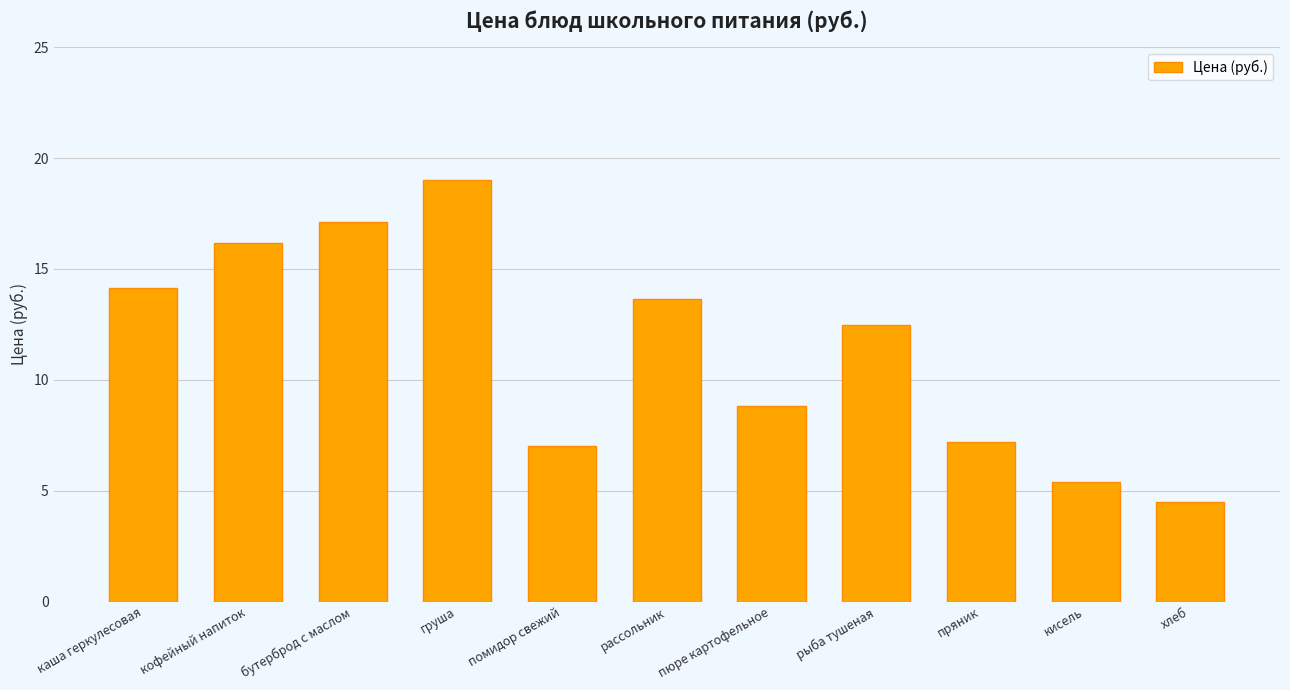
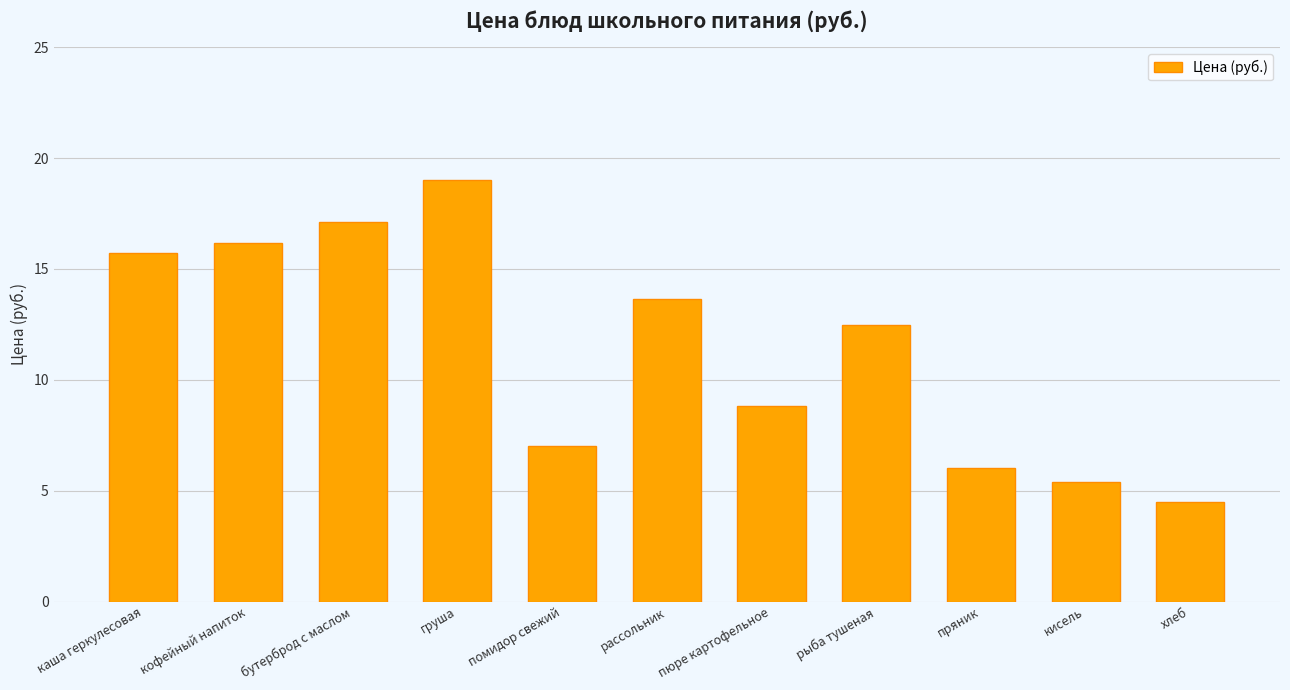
каша геркулесовая: 14.2 -> 15.7
пряник: 7.2 -> 6.0
